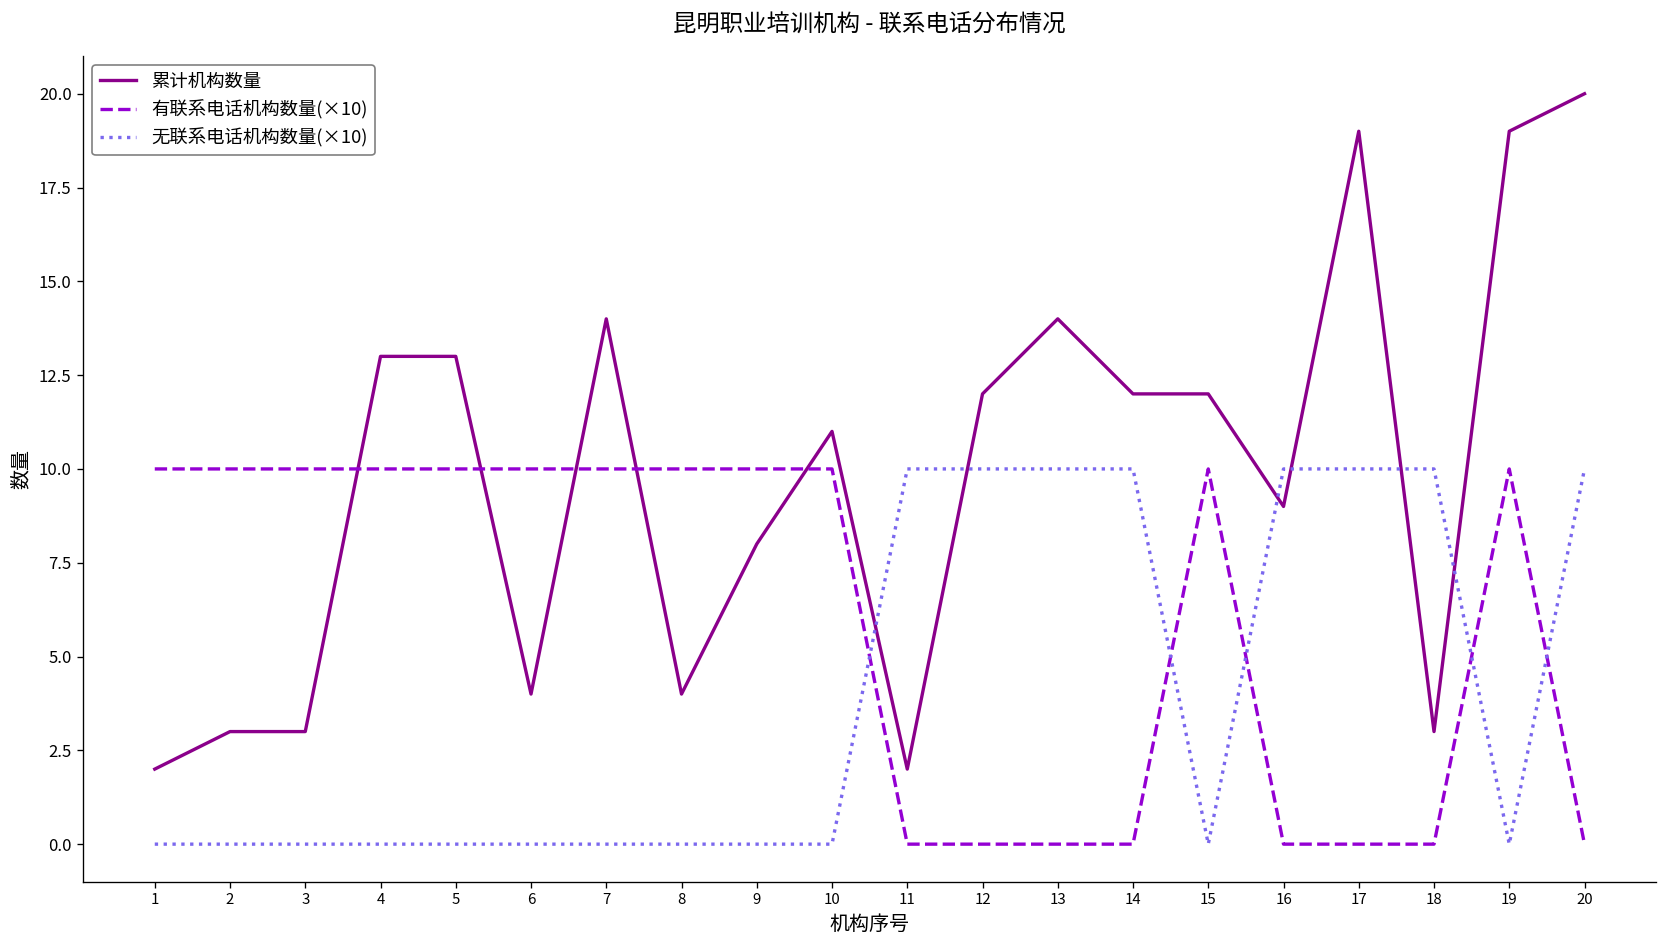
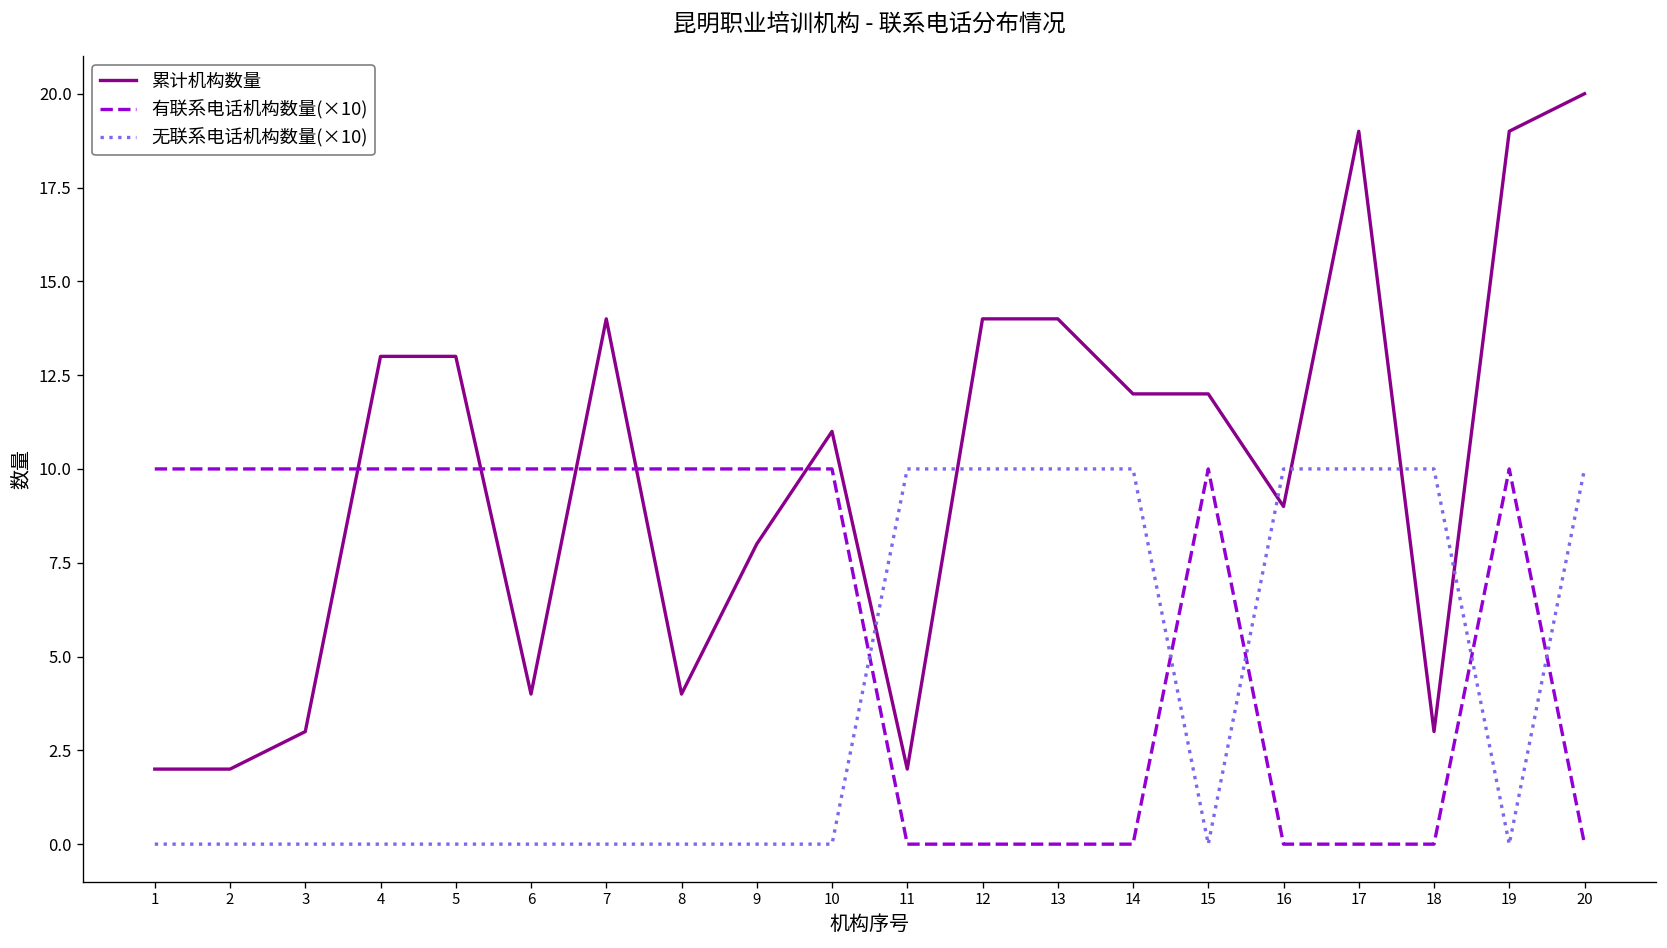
累计机构数量, 2: 3 -> 2
累计机构数量, 12: 12 -> 14
